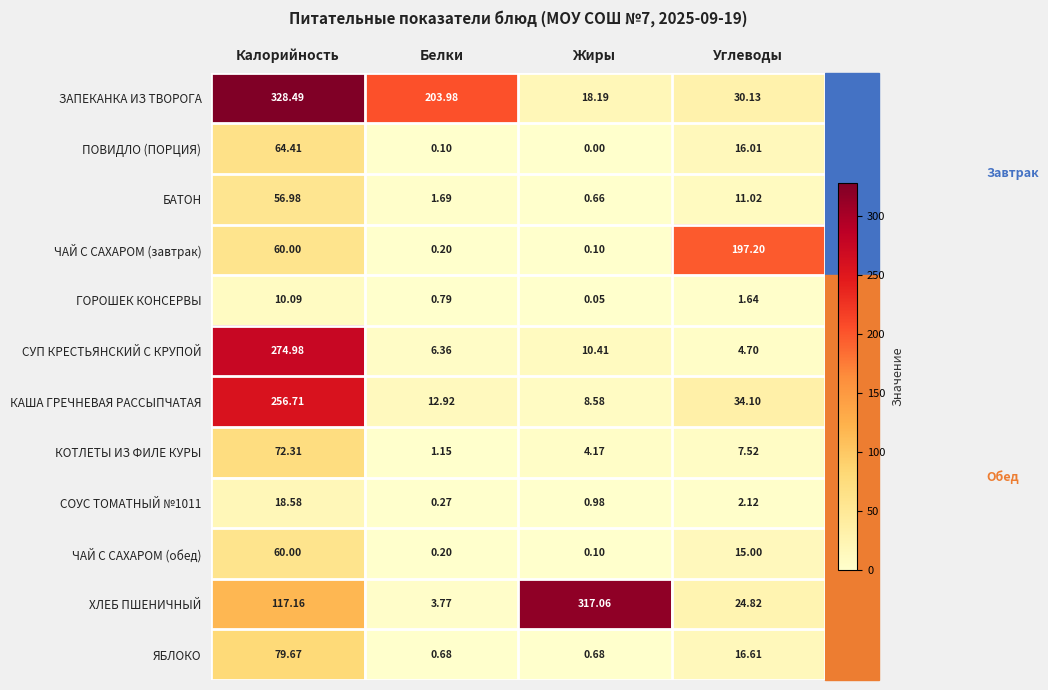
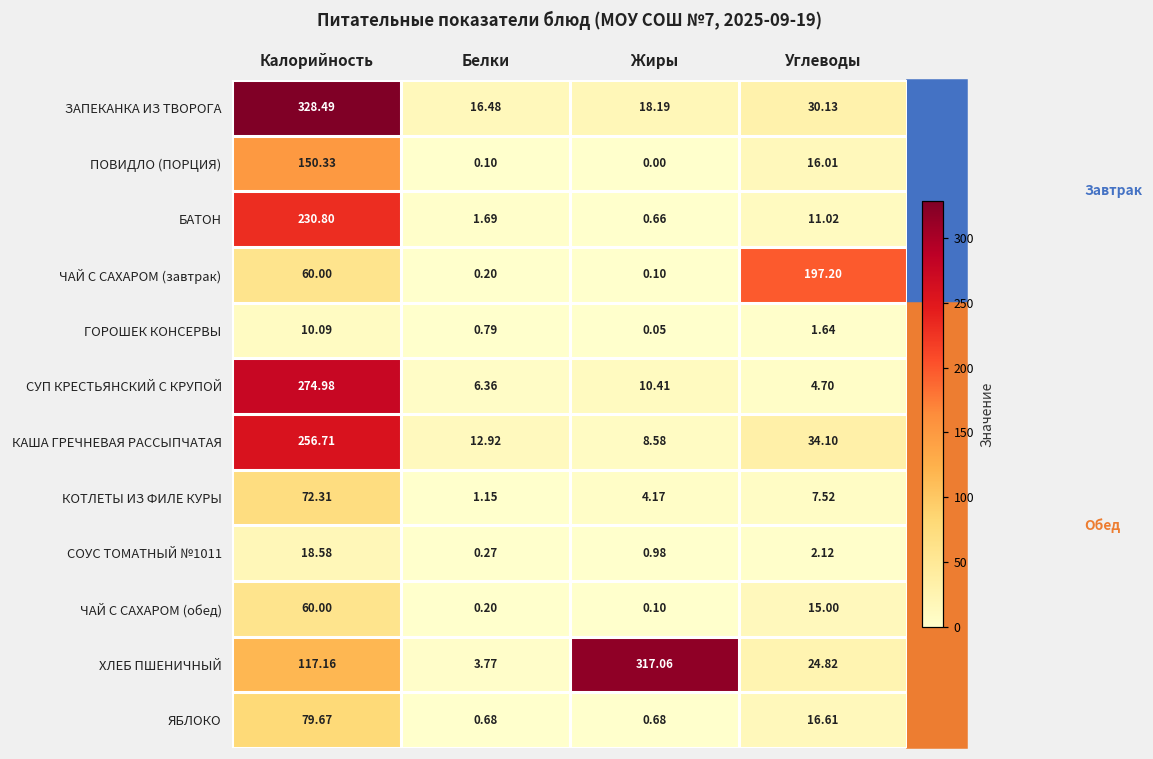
ЗАПЕКАНКА ИЗ ТВОРОГА, Белки: 203.98 -> 16.48
ПОВИДЛО (ПОРЦИЯ), Калорийность: 64.41 -> 150.33
БАТОН, Калорийность: 56.98 -> 230.80
